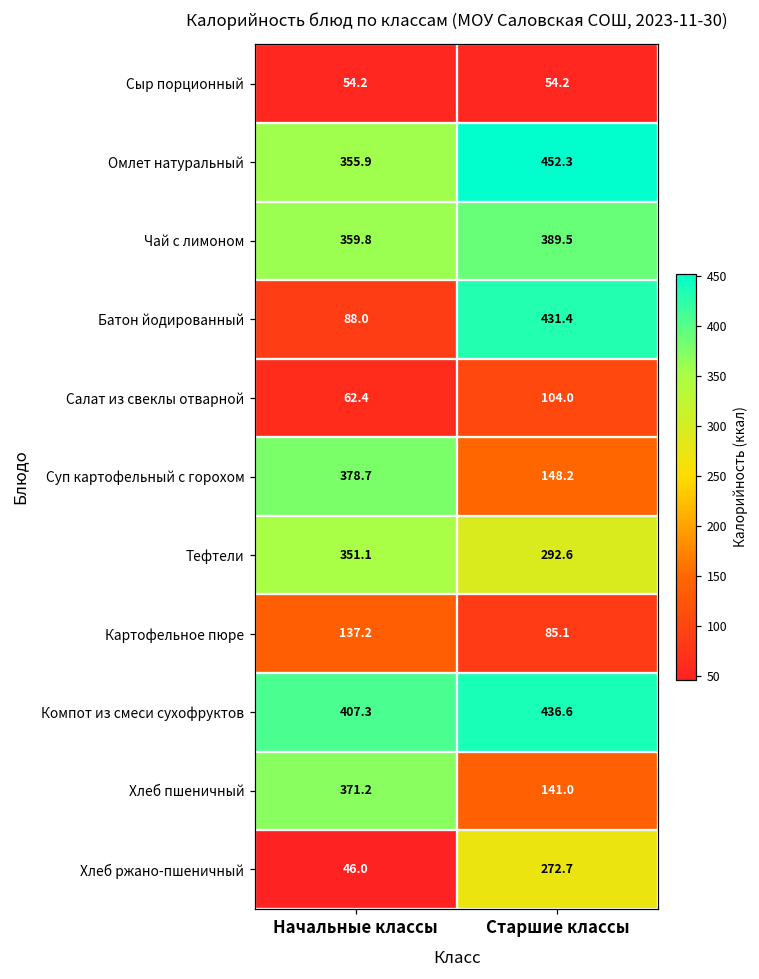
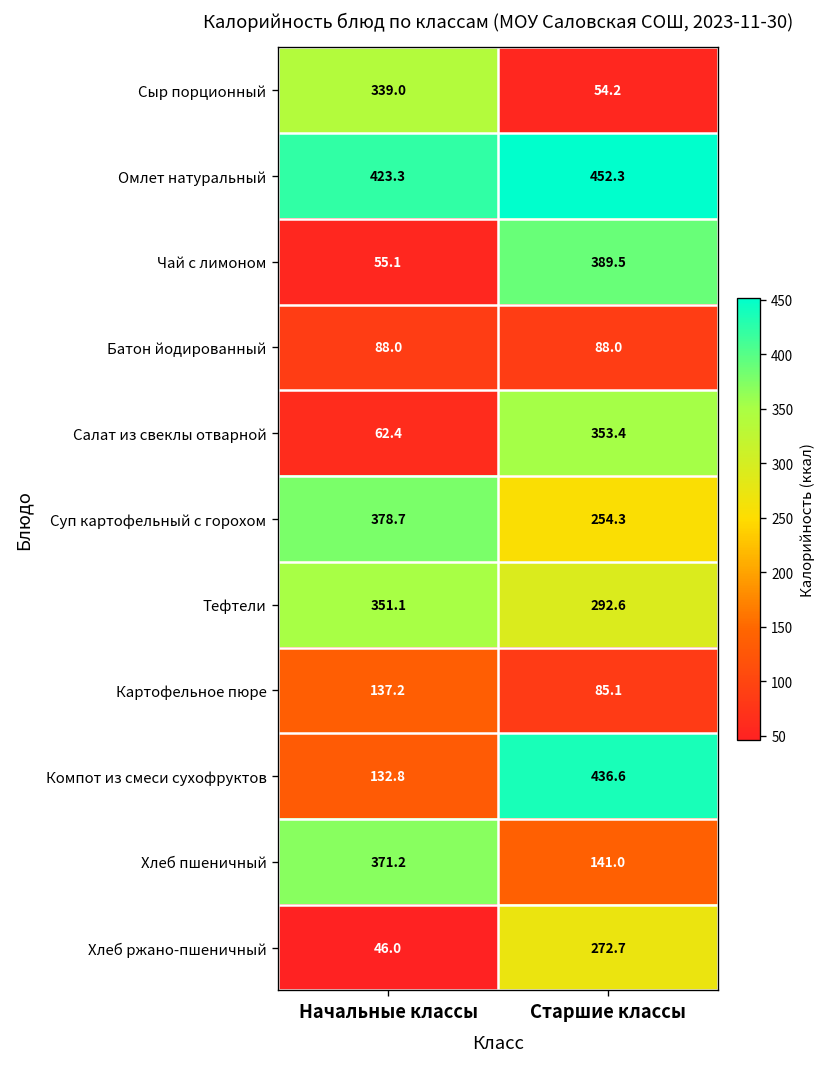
Сыр порционный, Начальные классы: 54.2 -> 339.0
Омлет натуральный, Начальные классы: 355.9 -> 423.3
Чай с лимоном, Начальные классы: 359.8 -> 55.1
Батон йодированный, Старшие классы: 431.4 -> 88.0
Салат из свеклы отварной, Старшие классы: 104.0 -> 353.4
Суп картофельный с горохом, Старшие классы: 148.2 -> 254.3
Компот из смеси сухофруктов, Начальные классы: 407.3 -> 132.8
